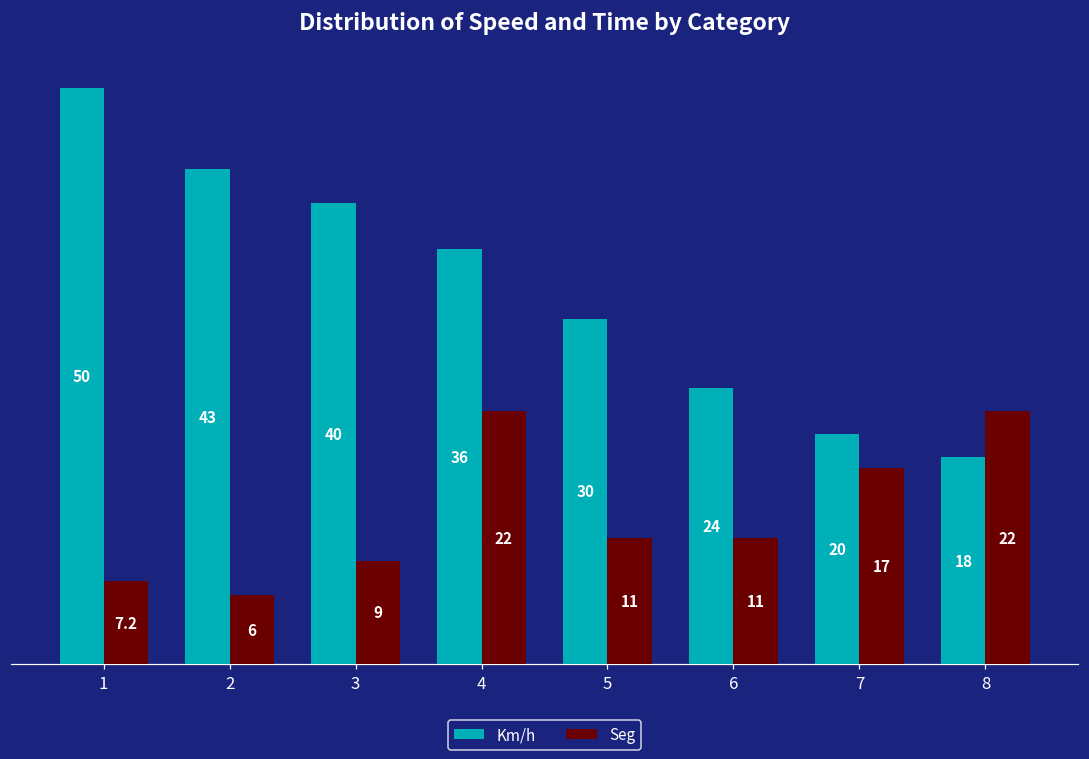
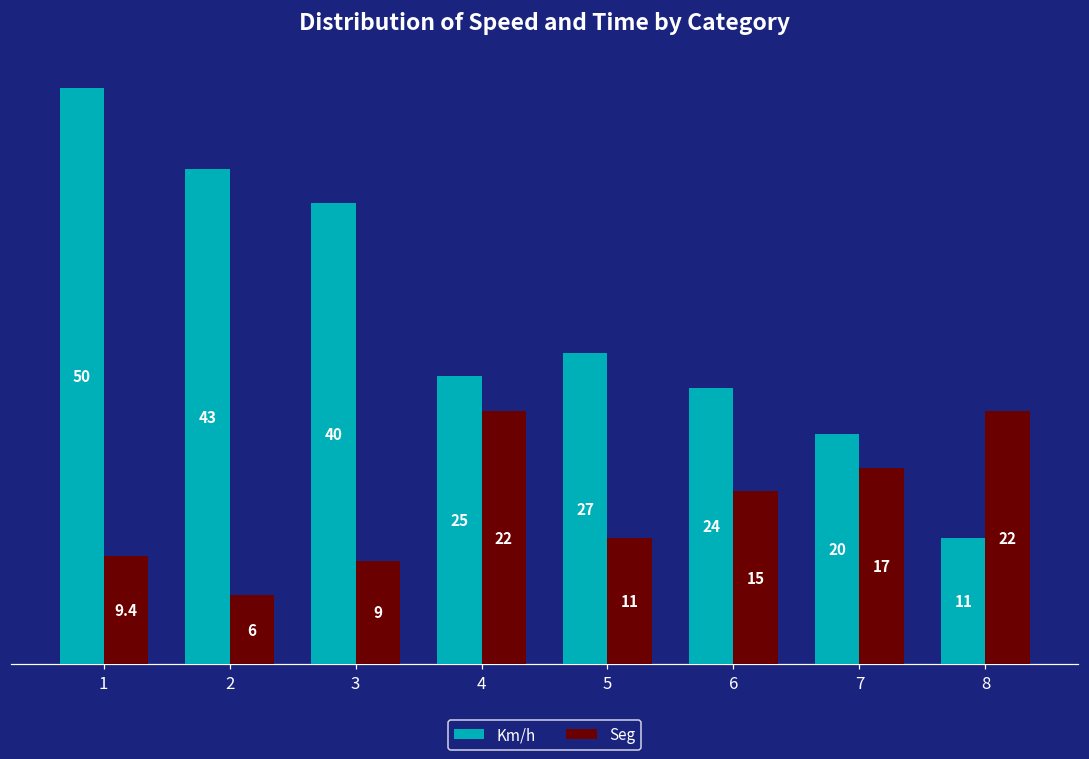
Seg, 1: 7.2 -> 9.4
Km/h, 4: 36 -> 25
Km/h, 5: 30 -> 27
Seg, 6: 11 -> 15
Km/h, 8: 18 -> 11
